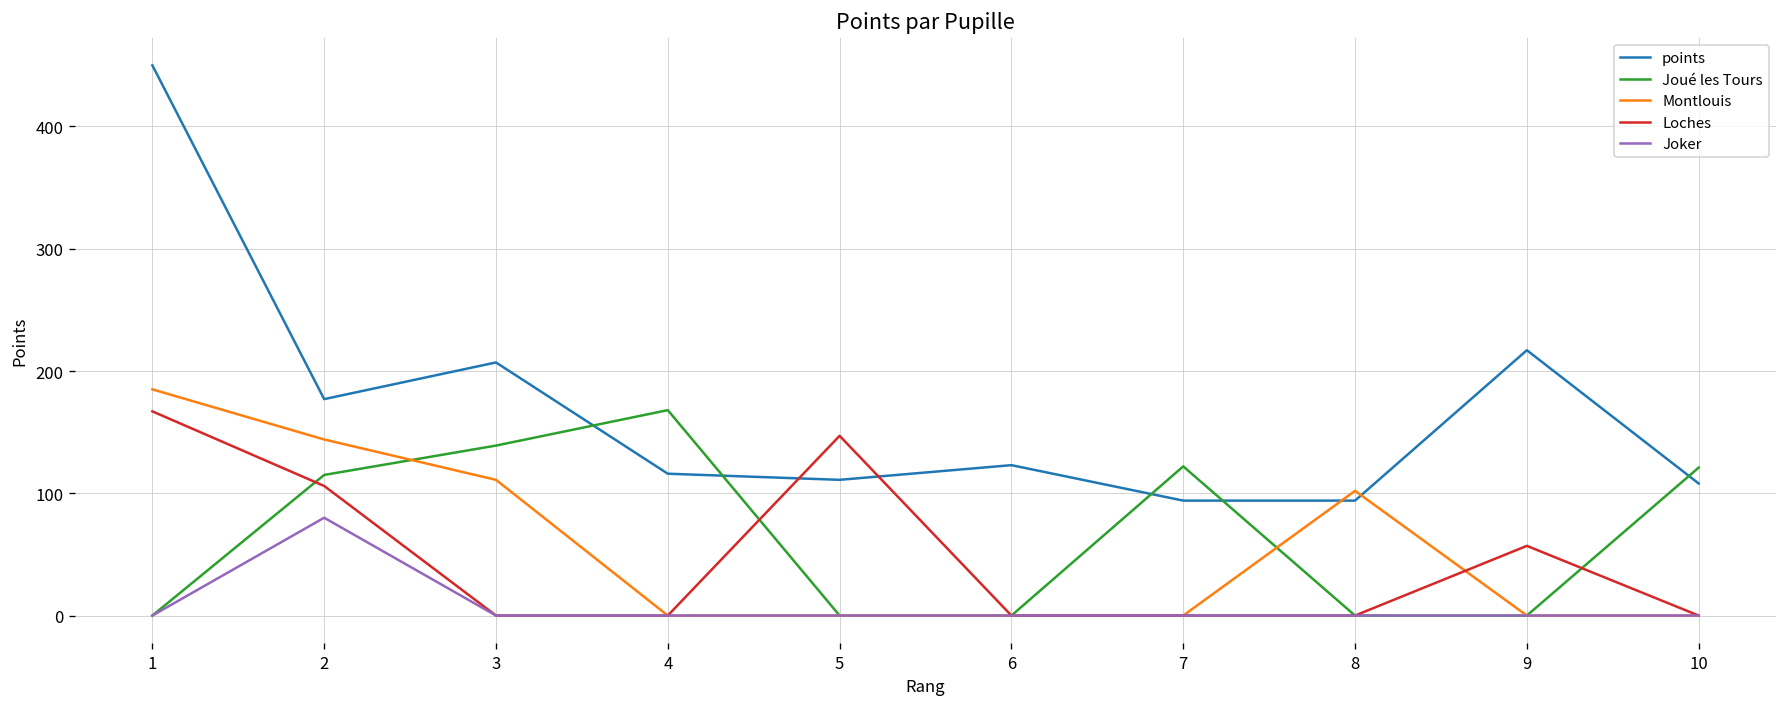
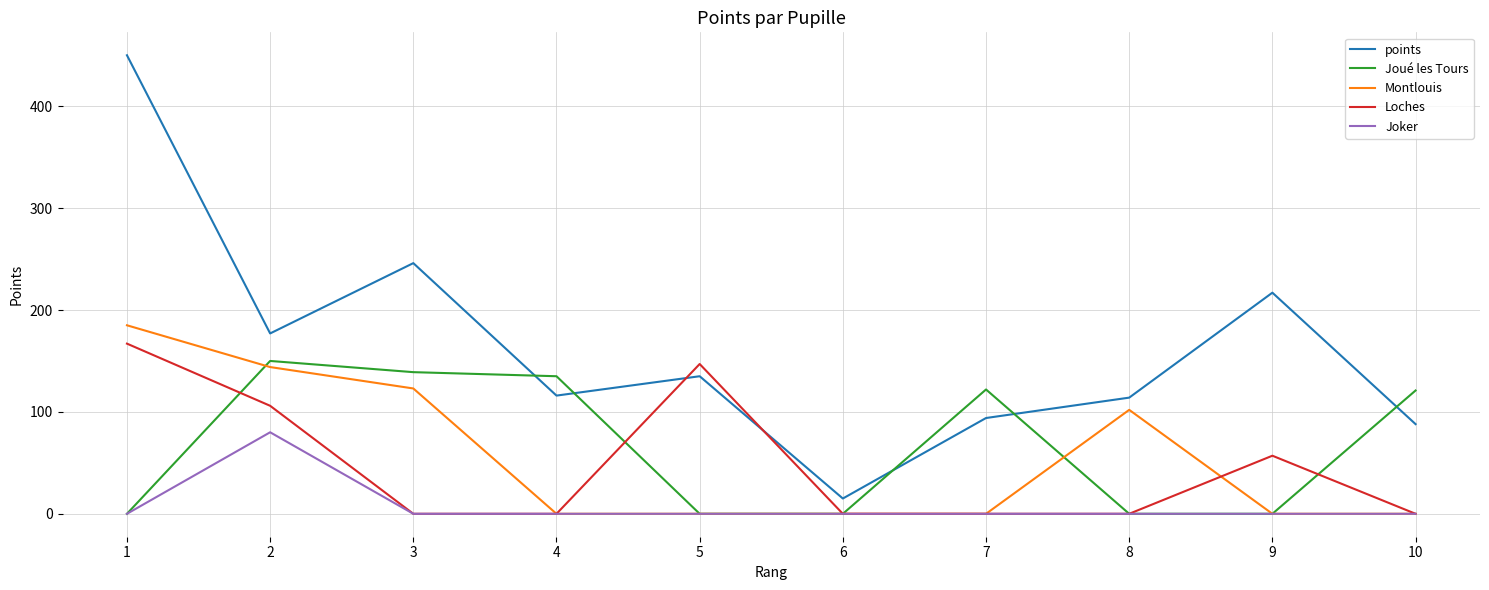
Joué les Tours, 2: 115 -> 150
points, 3: 207 -> 246
Montlouis, 3: 111 -> 123
Joué les Tours, 4: 168 -> 135
points, 5: 111 -> 135
points, 6: 123 -> 15
points, 8: 94 -> 114
points, 10: 108 -> 88
